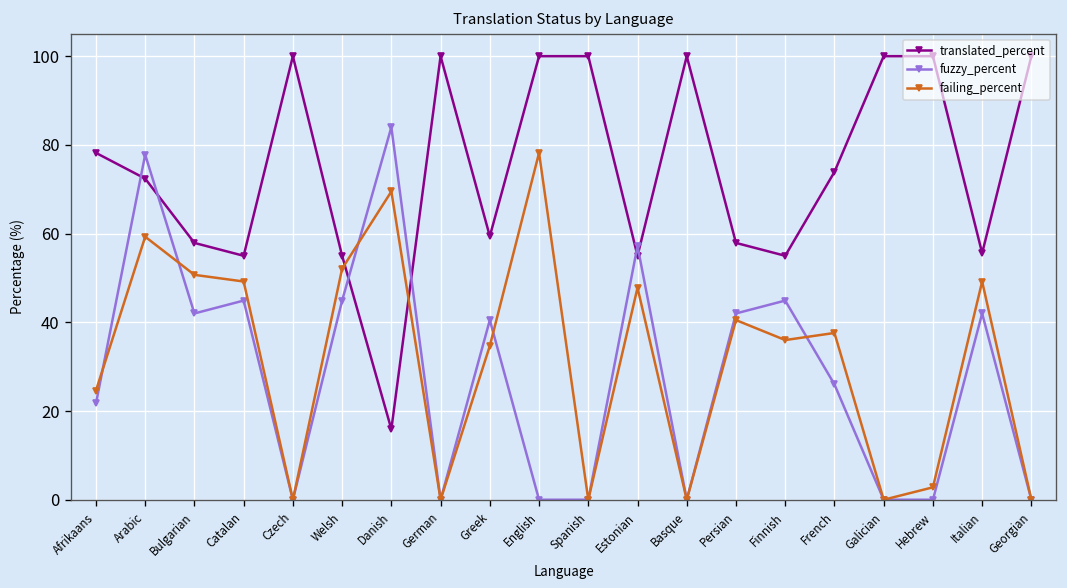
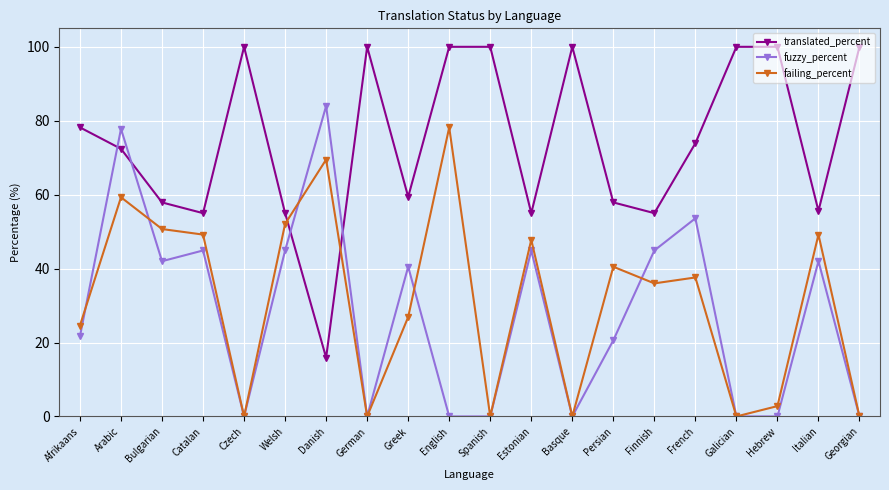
failing_percent, Greek: 35 -> 27
fuzzy_percent, Estonian: 57 -> 45
fuzzy_percent, Persian: 42 -> 21
fuzzy_percent, French: 26 -> 54
